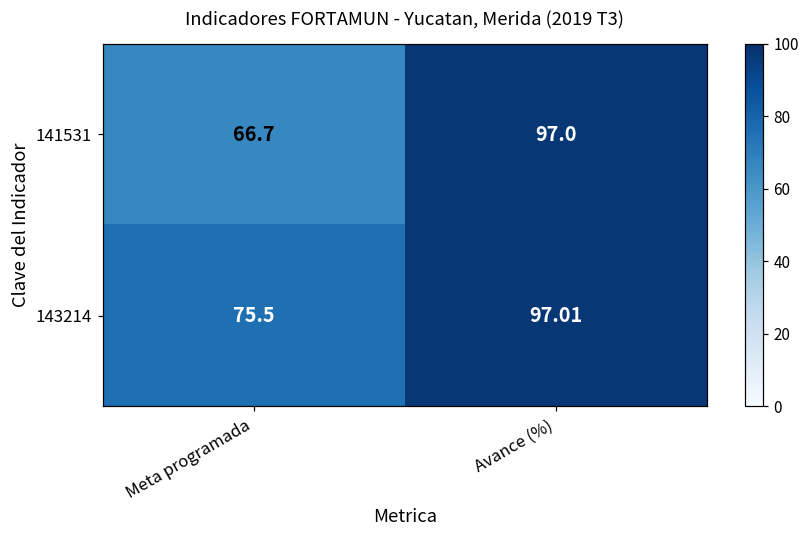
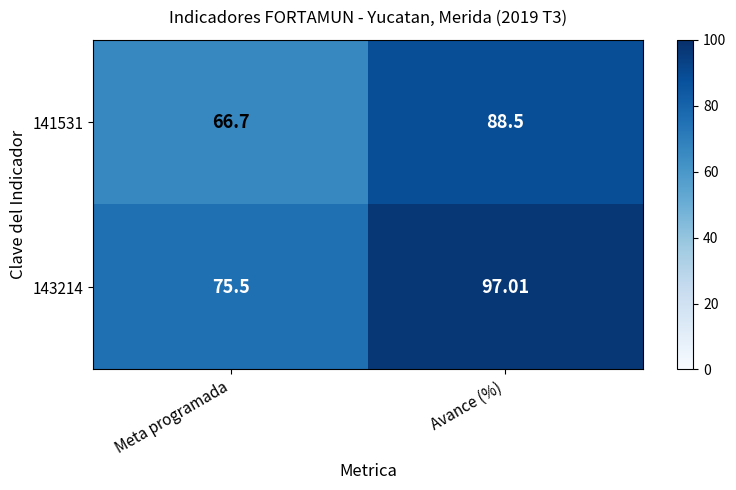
141531, Avance (%): 97.0 -> 88.5
